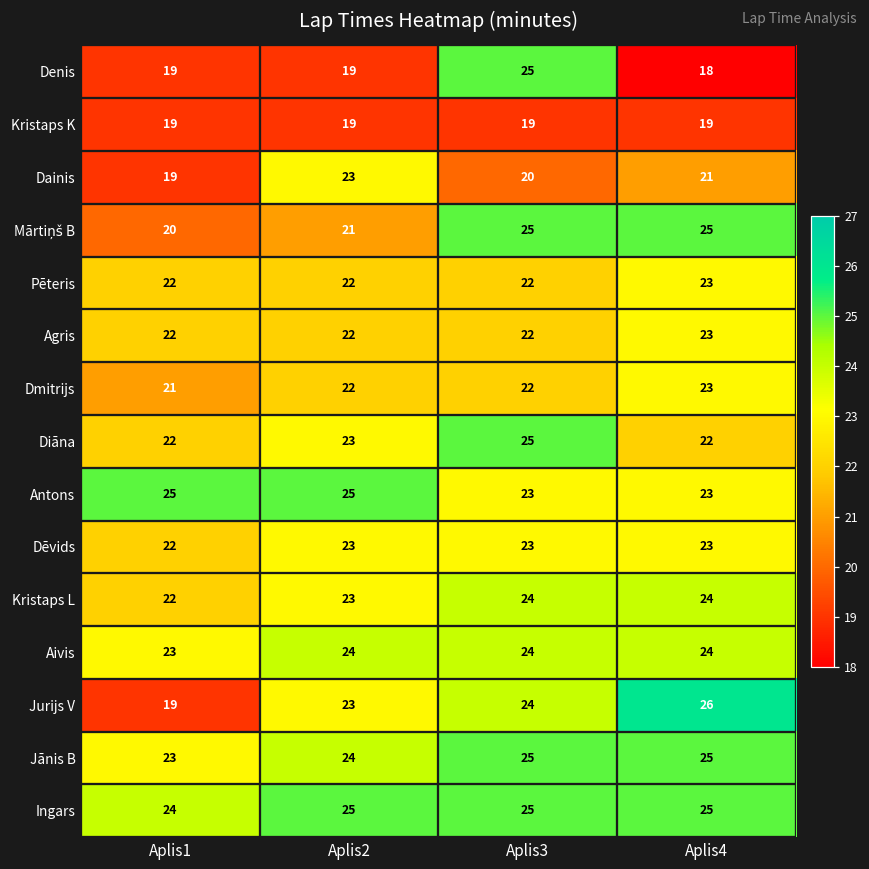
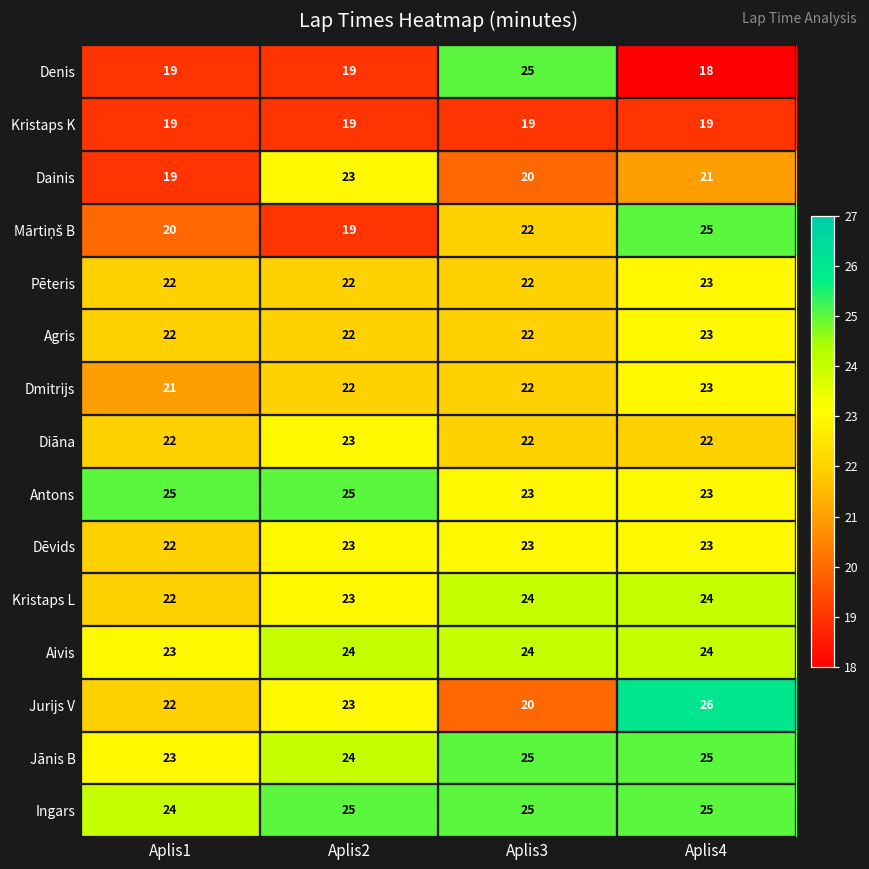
Mārtiņš B, Aplis2: 21 -> 19
Mārtiņš B, Aplis3: 25 -> 22
Diāna, Aplis3: 25 -> 22
Jurijs V, Aplis1: 19 -> 22
Jurijs V, Aplis3: 24 -> 20
